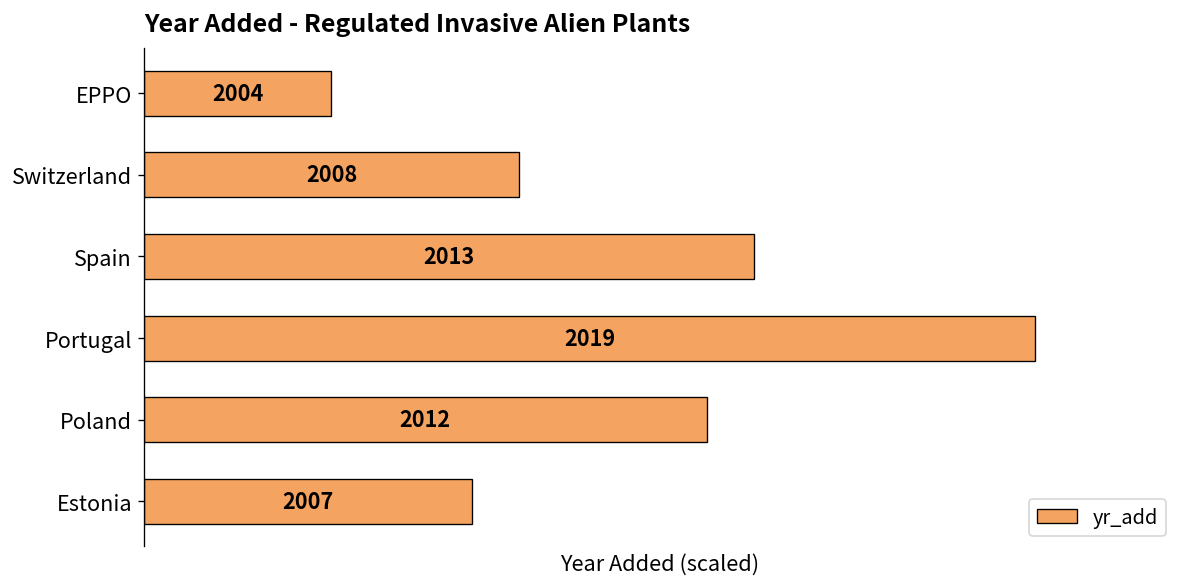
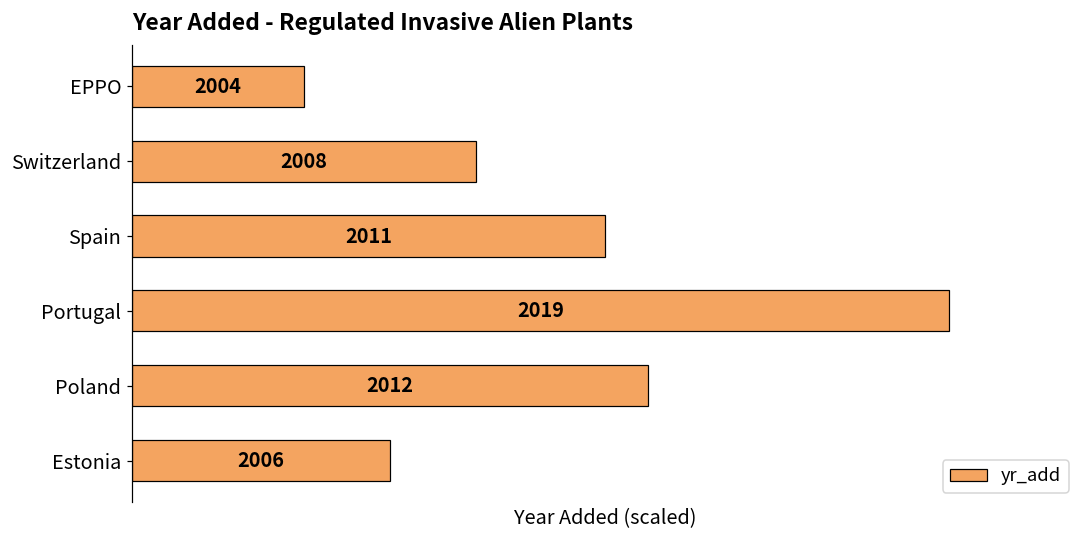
Spain: 2013 -> 2011
Estonia: 2007 -> 2006
